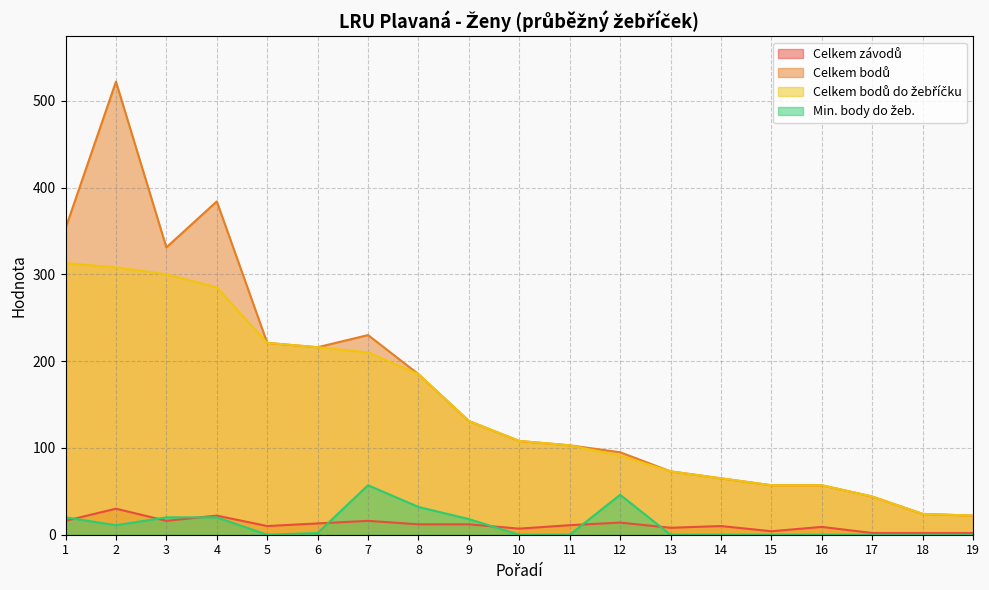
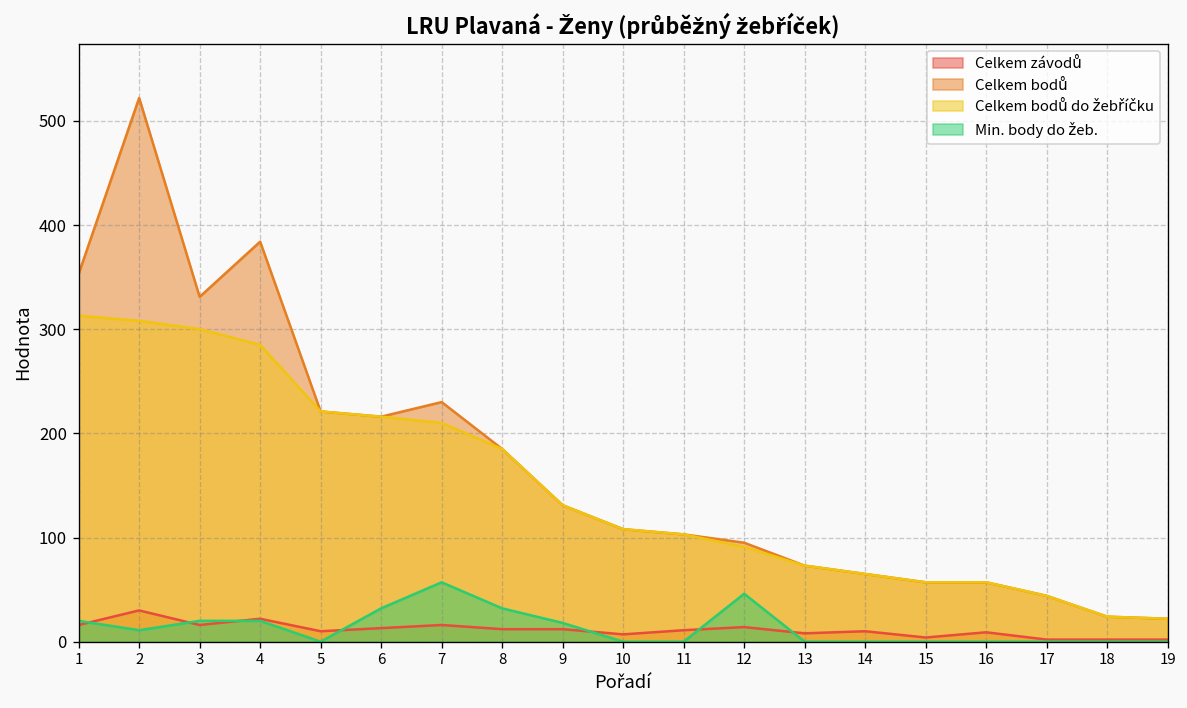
Min. body do žeb., 6: 0 -> 30
